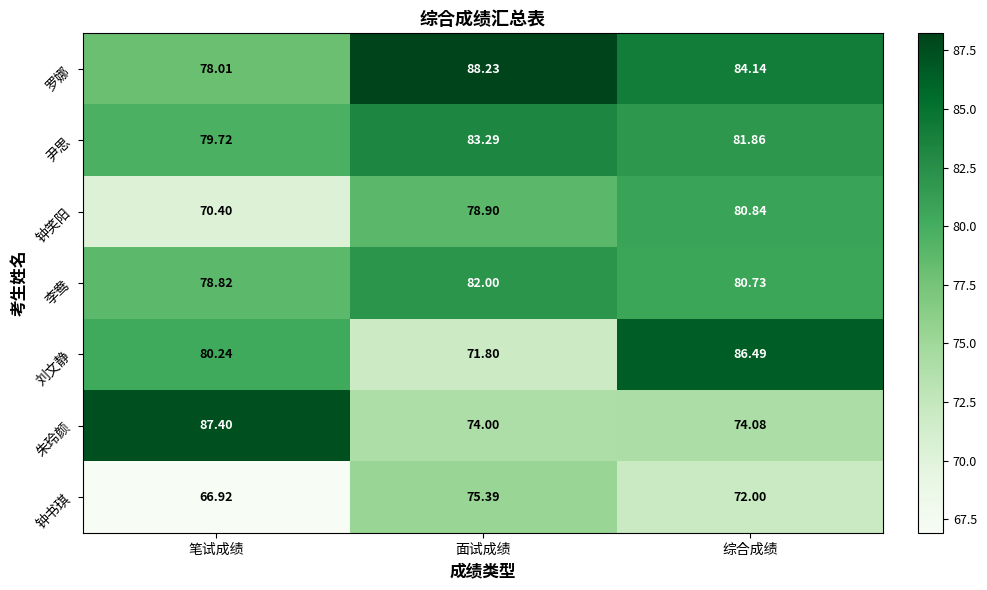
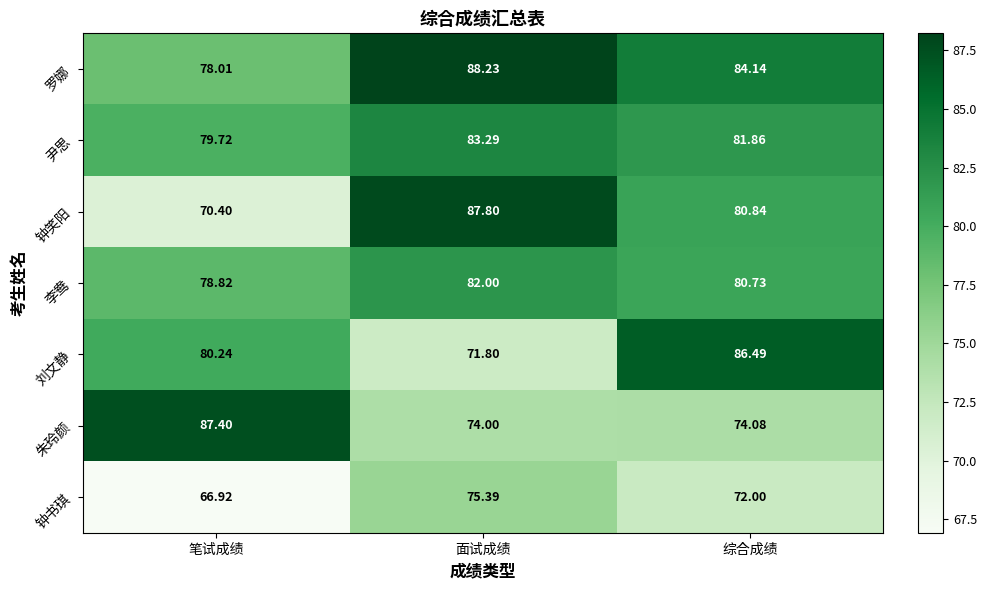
钟笑阳, 面试成绩: 78.90 -> 87.80
